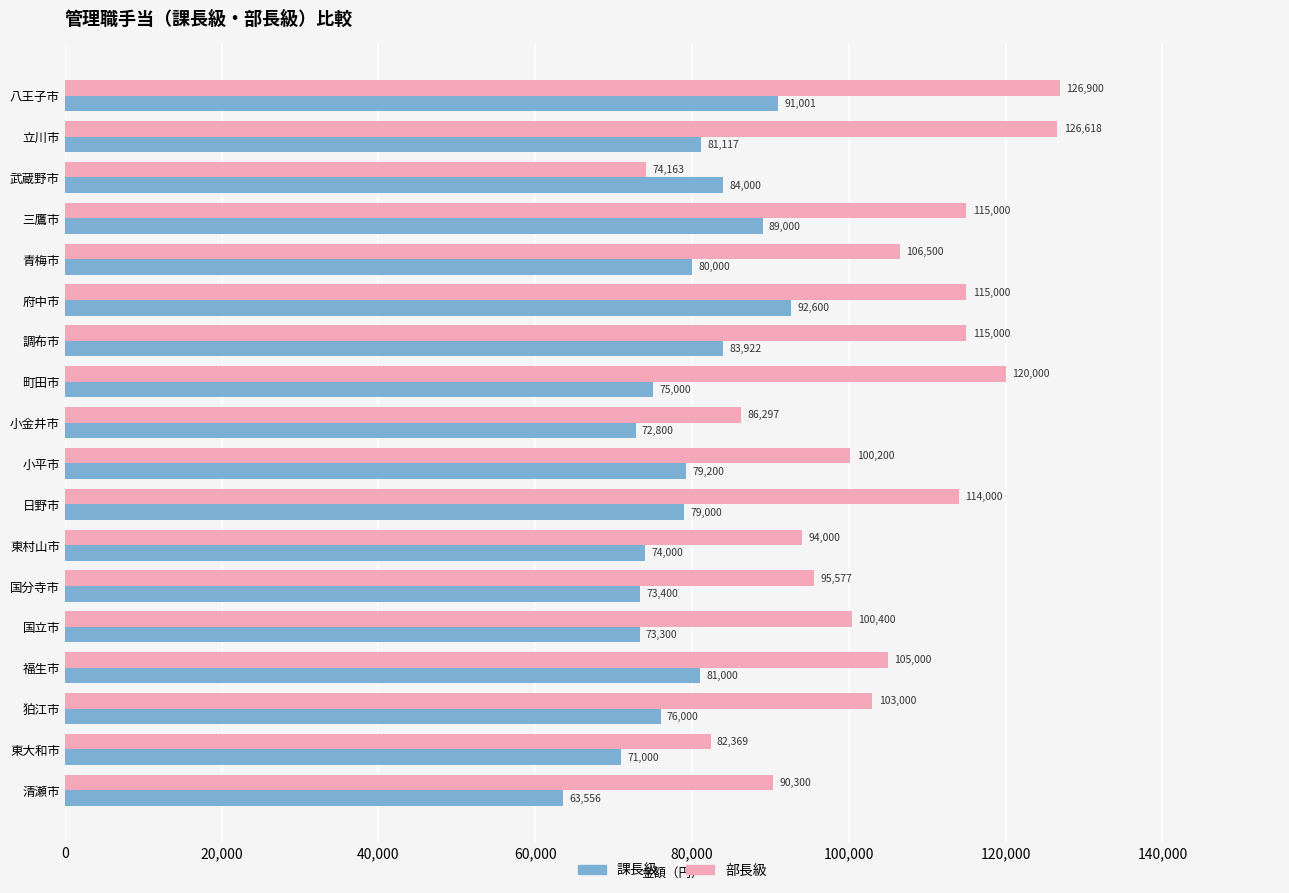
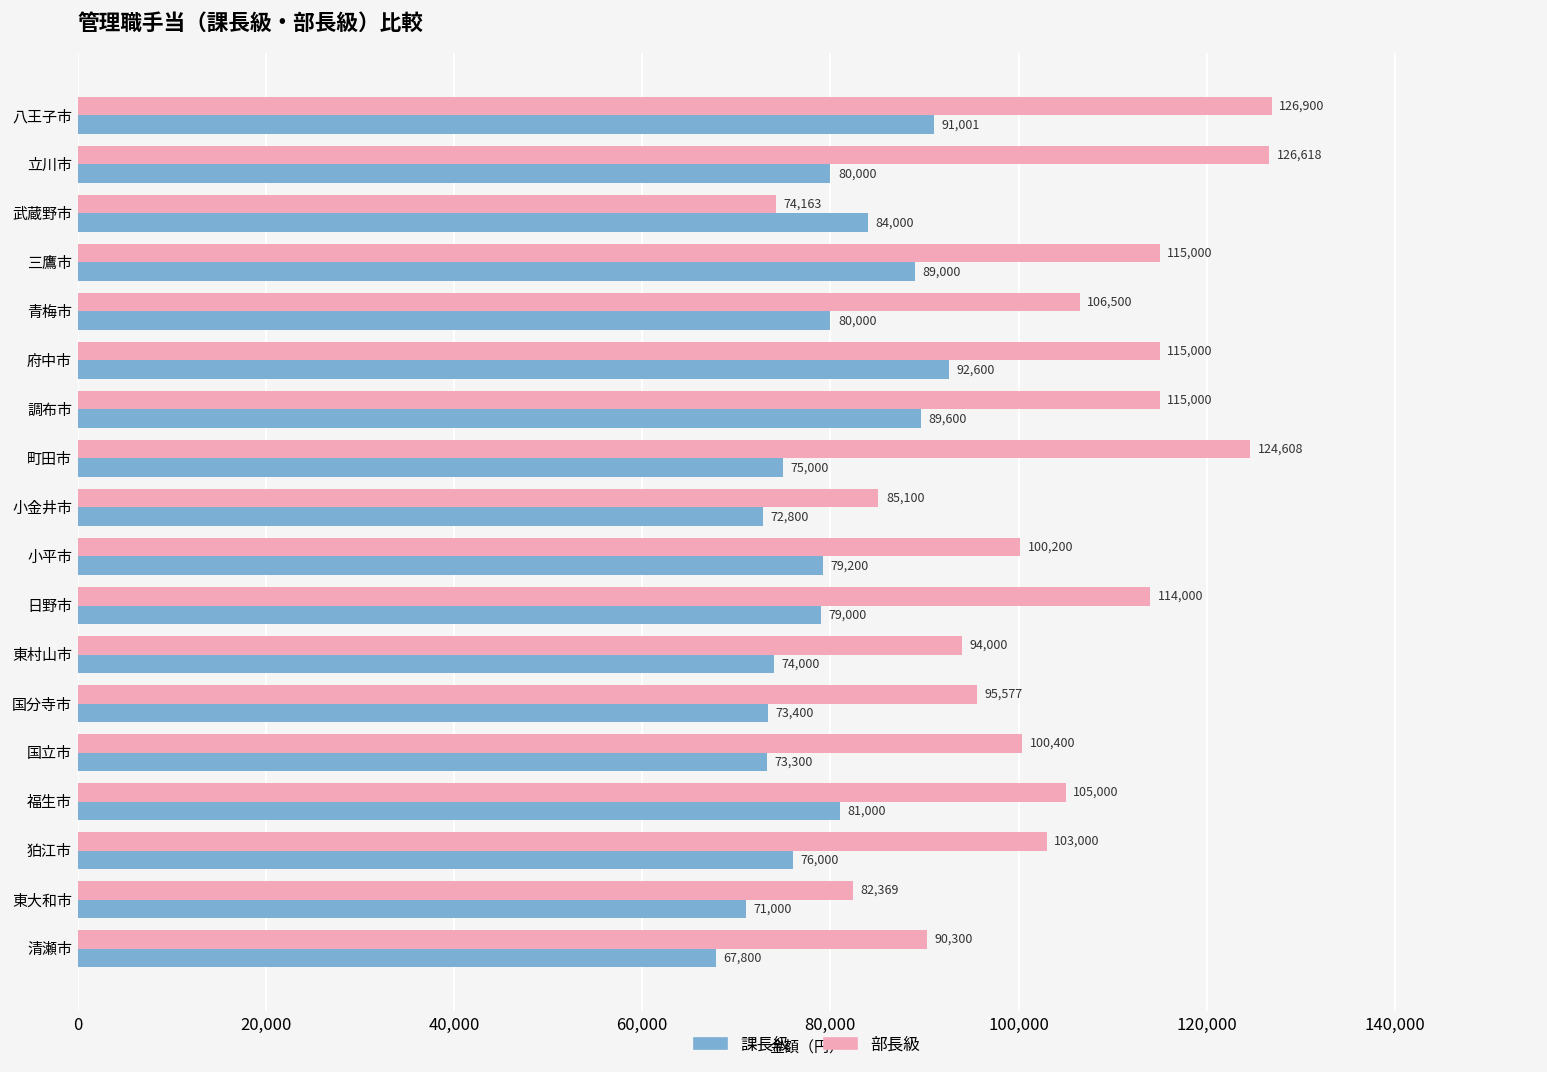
課長級, 立川市: 81,117 -> 80,000
課長級, 調布市: 83,922 -> 89,600
部長級, 町田市: 120,000 -> 124,608
部長級, 小金井市: 86,297 -> 85,100
課長級, 清瀬市: 63,556 -> 67,800
